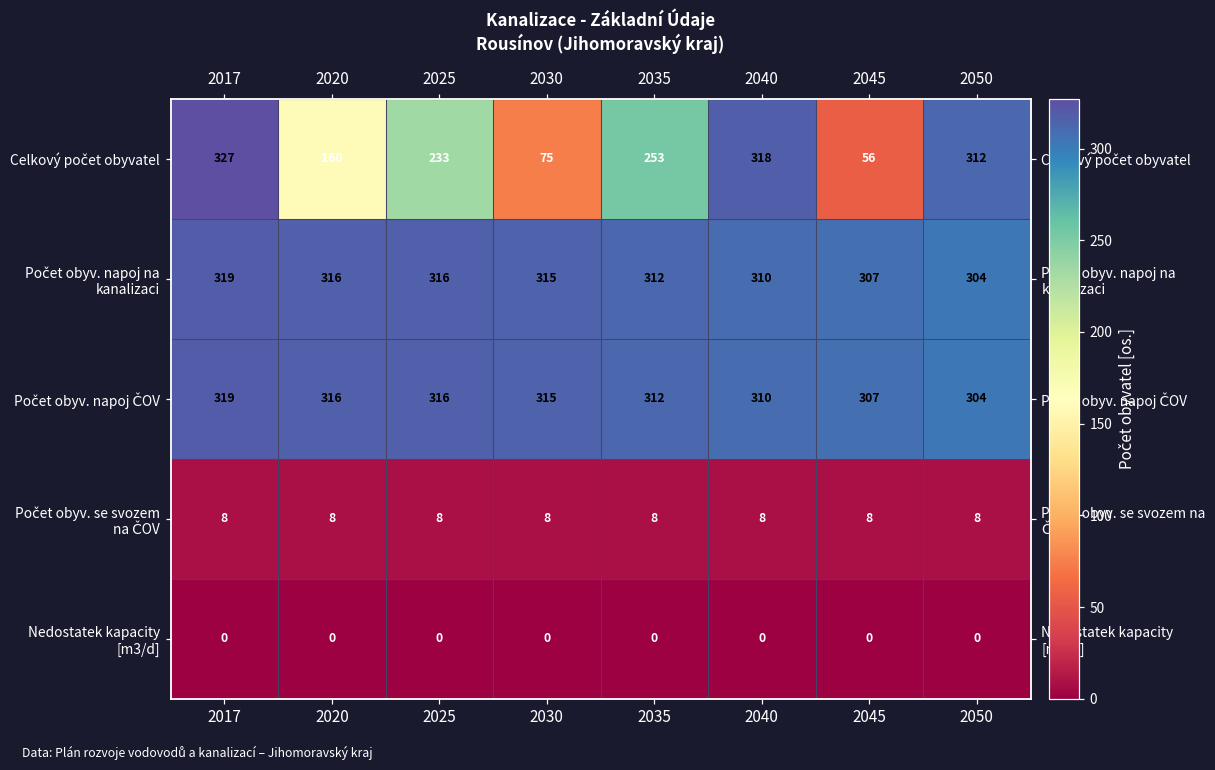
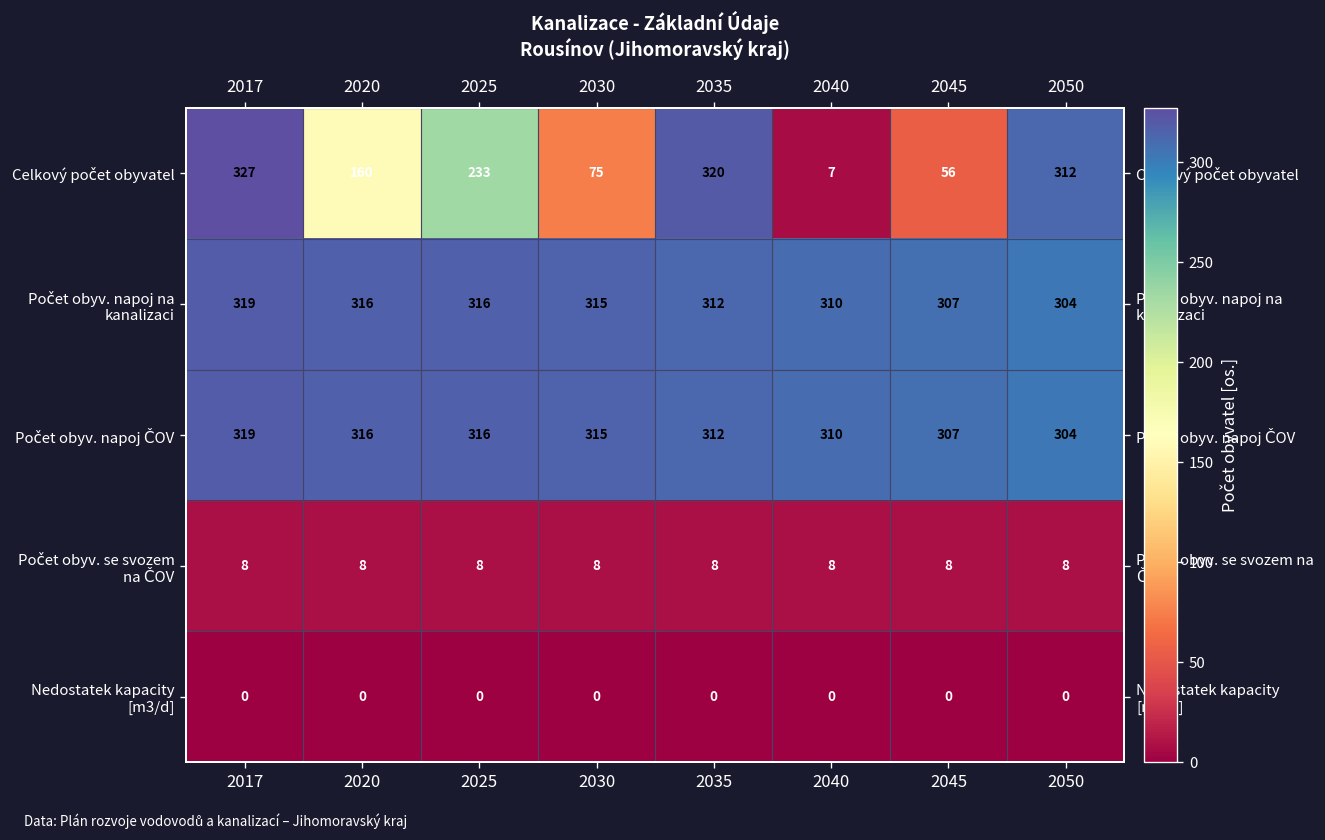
Celkový počet obyvatel, 2035: 253 -> 320
Celkový počet obyvatel, 2040: 318 -> 7
